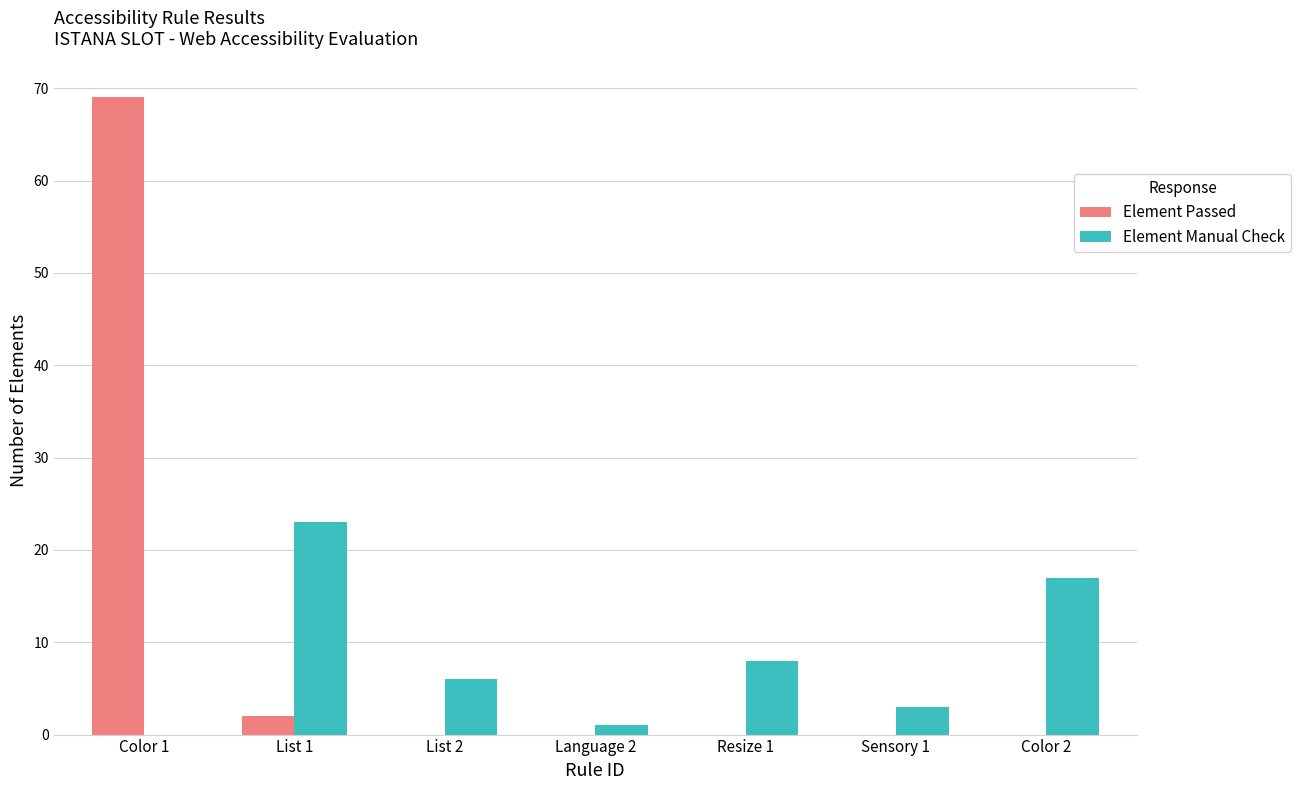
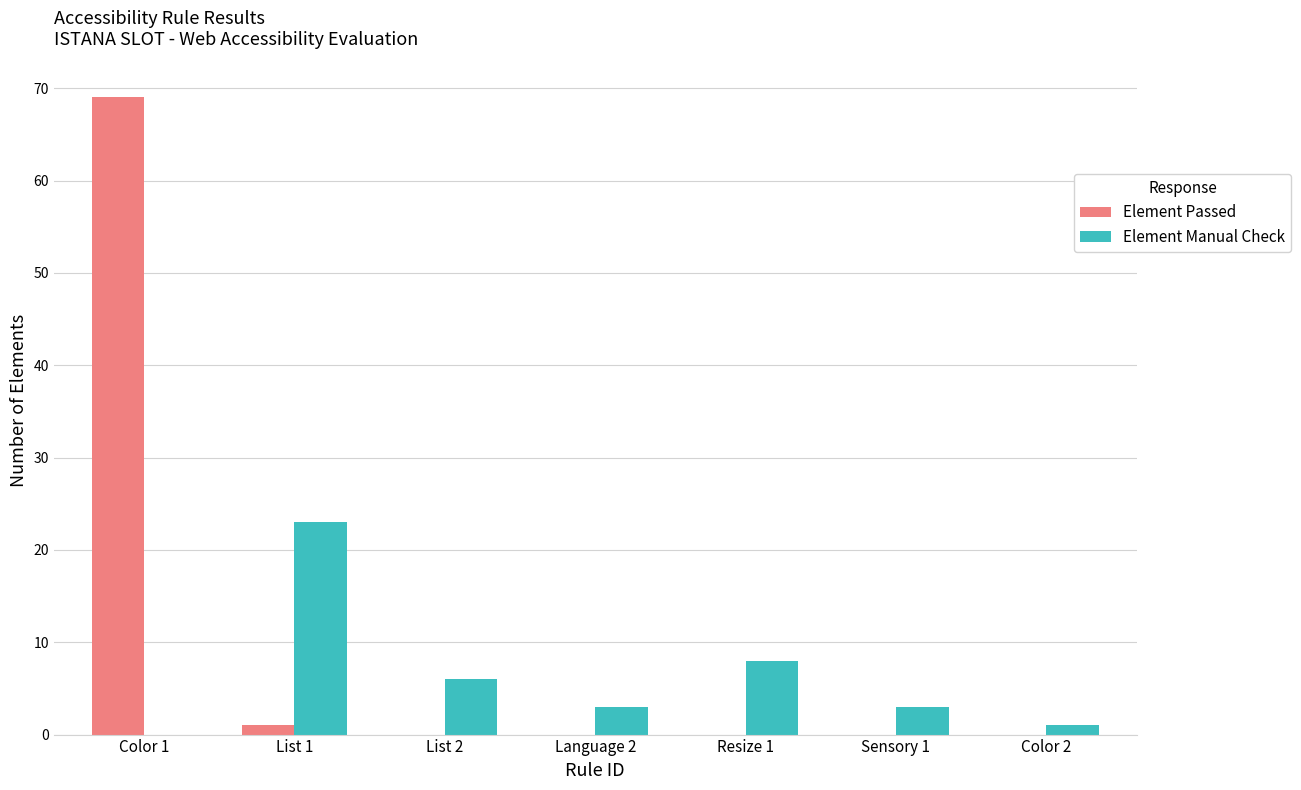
Element Passed, List 1: 2 -> 1
Element Manual Check, Language 2: 1 -> 3
Element Manual Check, Color 2: 17 -> 1
